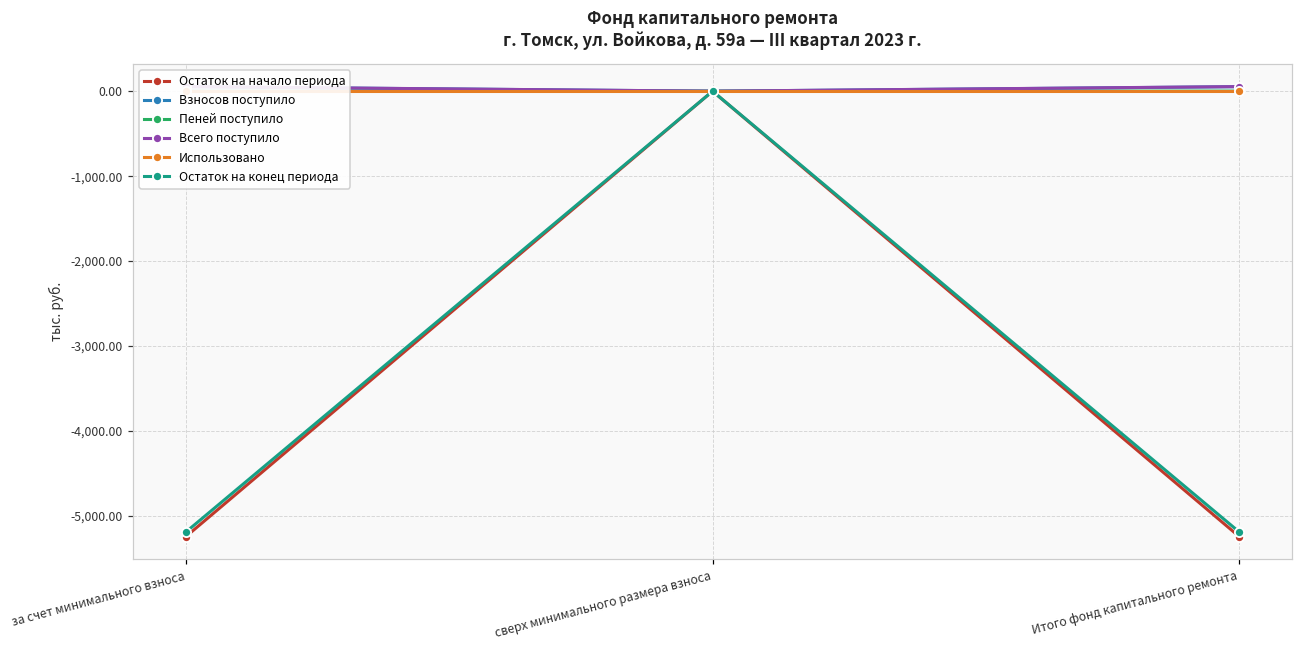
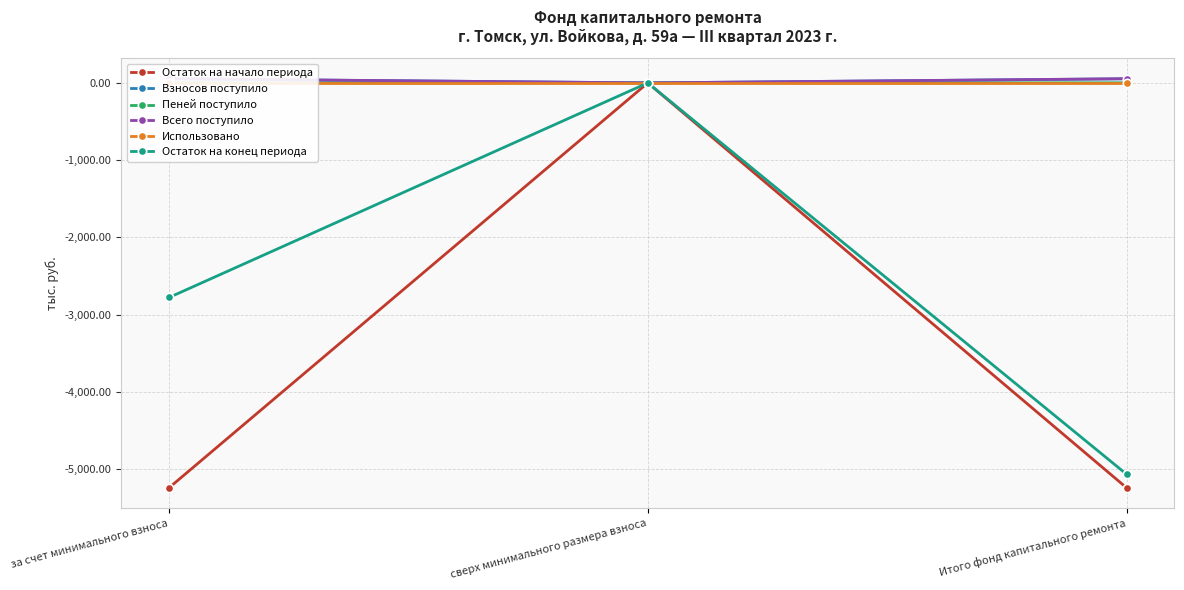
Остаток на конец периода, за счет минимального взноса: -5,200 -> -2,800
Остаток на конец периода, Итого фонд капитального ремонта: -5,200 -> -5,100
